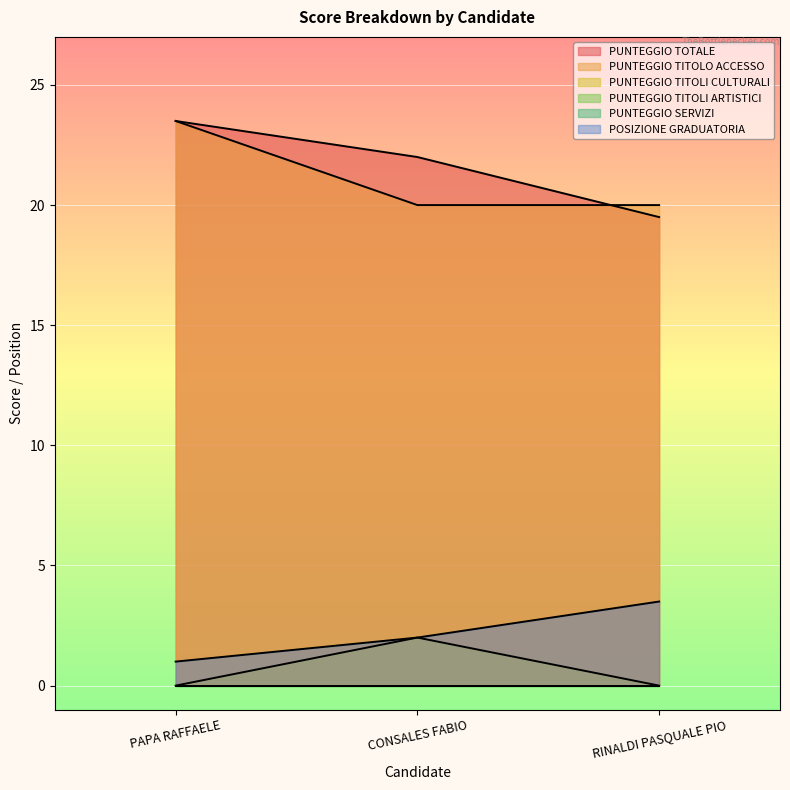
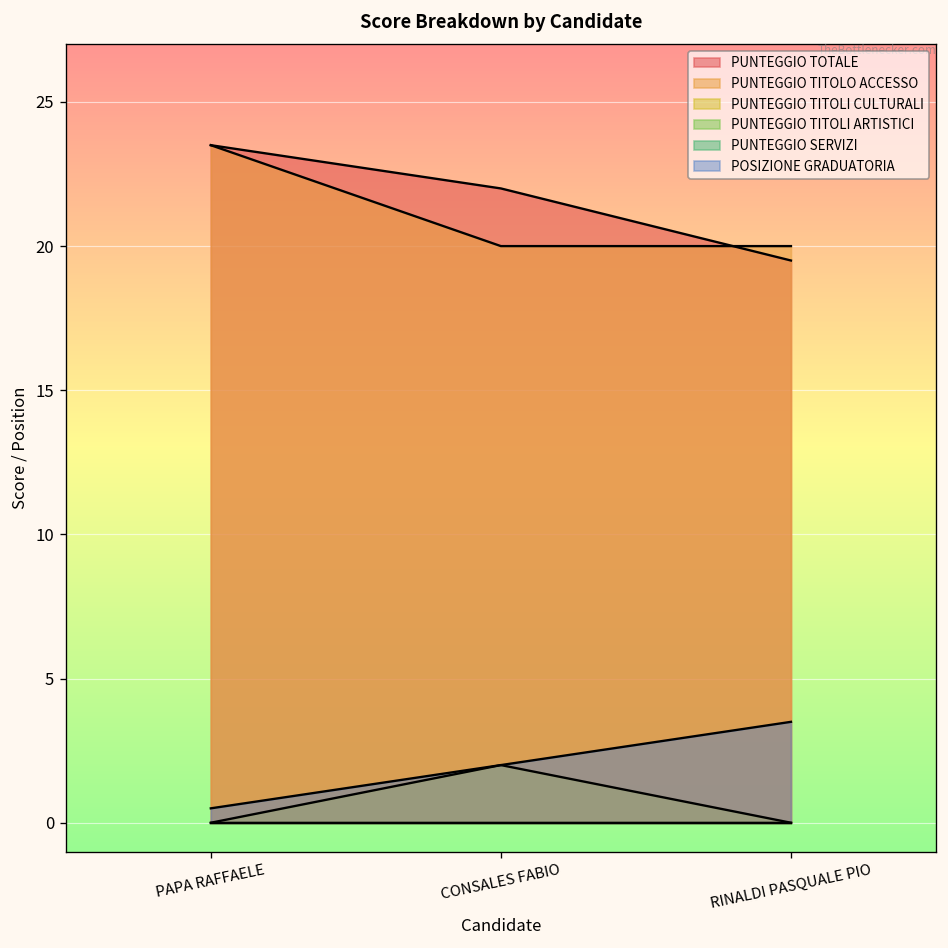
POSIZIONE GRADUATORIA, PAPA RAFFAELE: 1.0 -> 0.5
